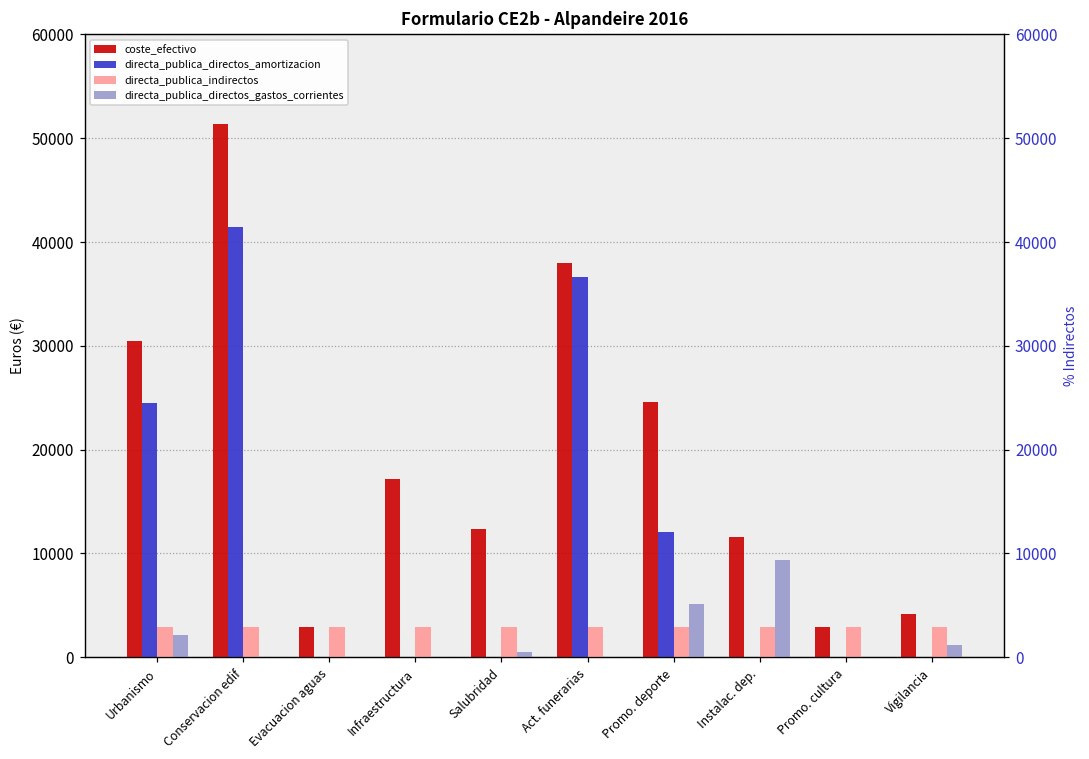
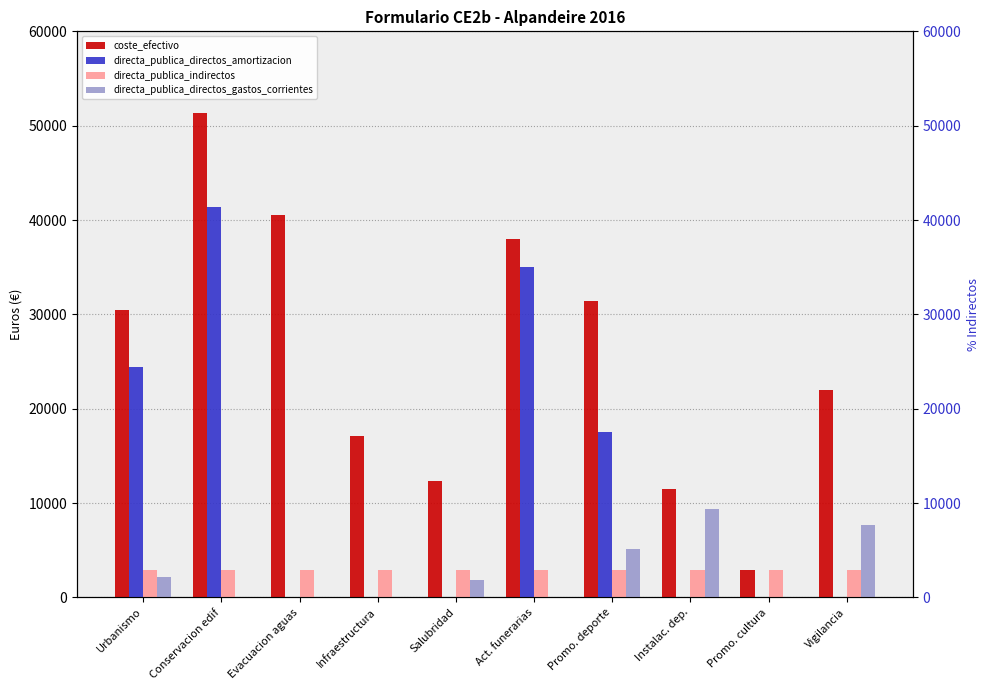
coste_efectivo, Evacuacion aguas: 3000 -> 41000
directa_publica_directos_gastos_corrientes, Salubridad: 0 -> 2000
directa_publica_directos_amortizacion, Act. funerarias: 37000 -> 35000
coste_efectivo, Promo. deporte: 25000 -> 31000
directa_publica_directos_amortizacion, Promo. deporte: 12000 -> 18000
coste_efectivo, Vigilancia: 4000 -> 22000
directa_publica_directos_gastos_corrientes, Vigilancia: 1000 -> 8000
